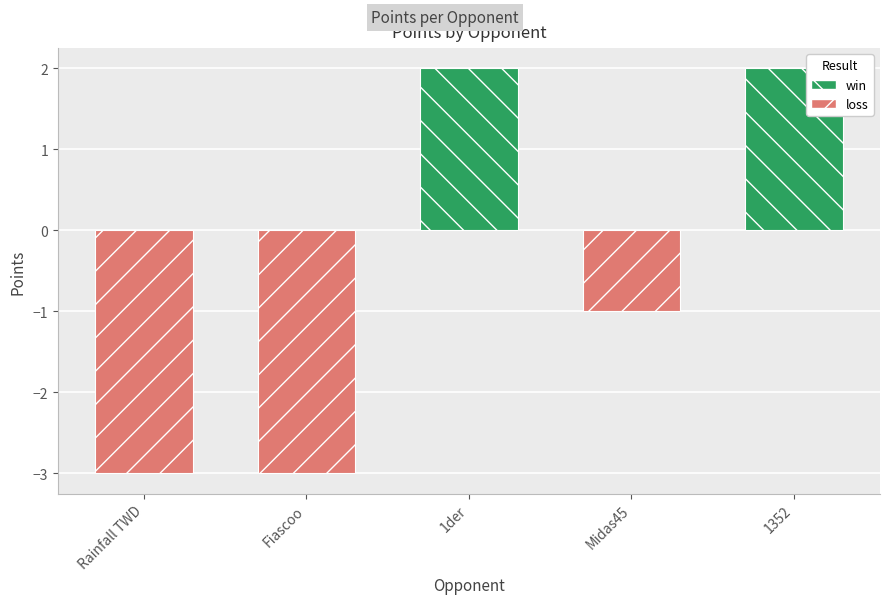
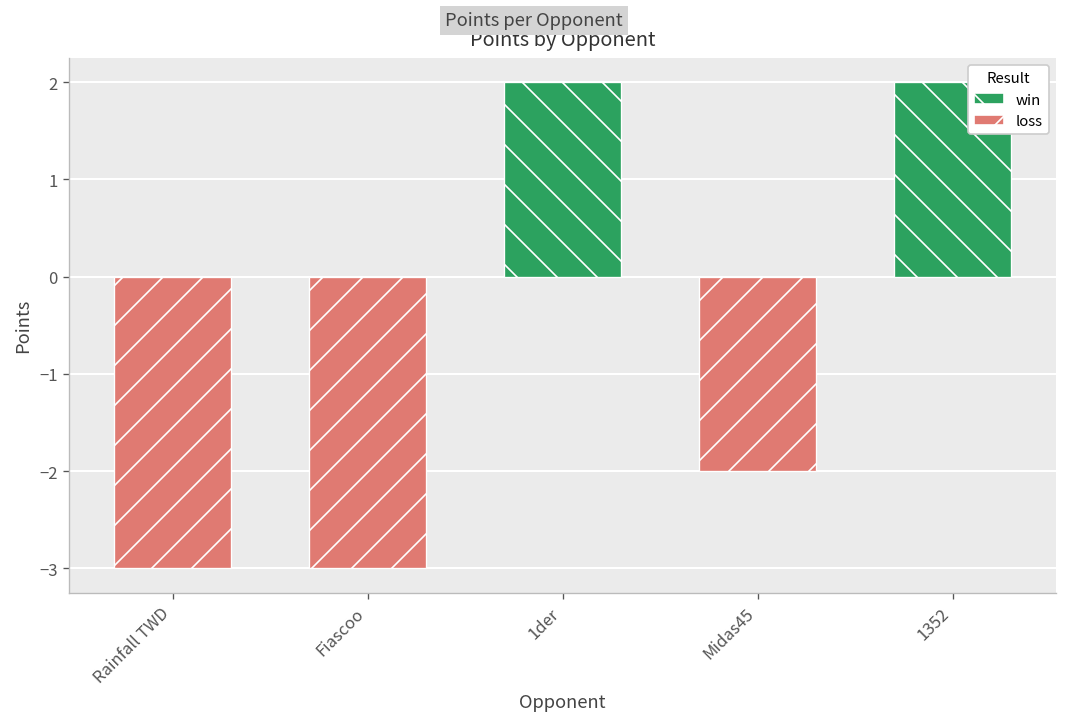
Midas45: -1 -> -2
